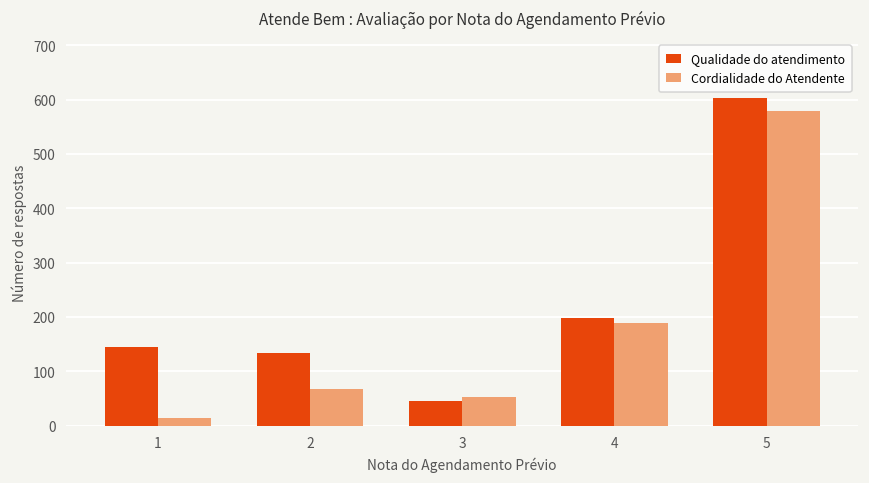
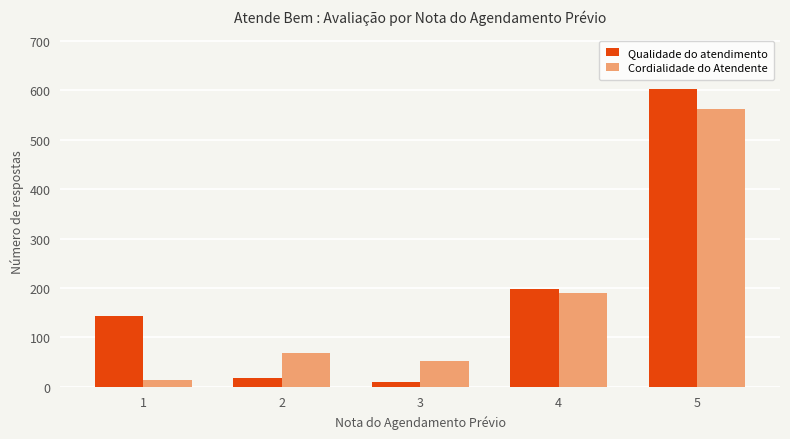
Qualidade do atendimento, 2: 130 -> 20
Qualidade do atendimento, 3: 50 -> 10
Cordialidade do Atendente, 5: 580 -> 560
